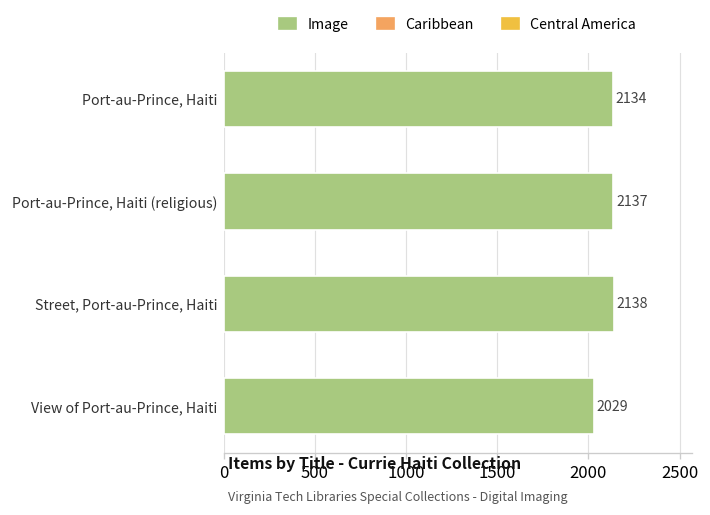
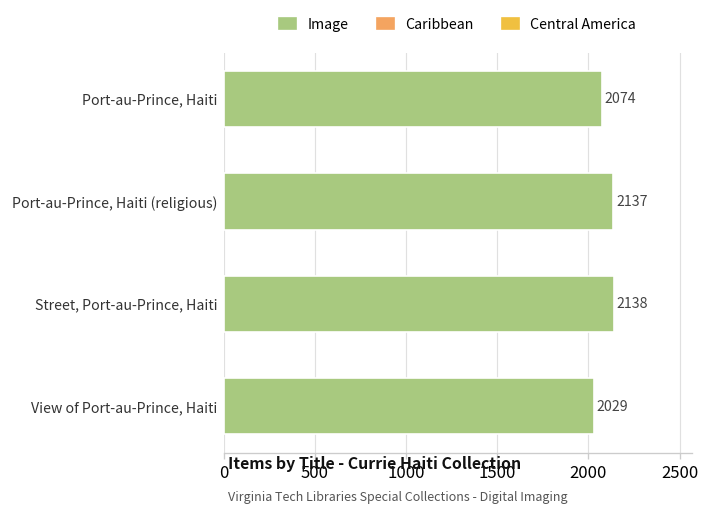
Port-au-Prince, Haiti: 2134 -> 2074
